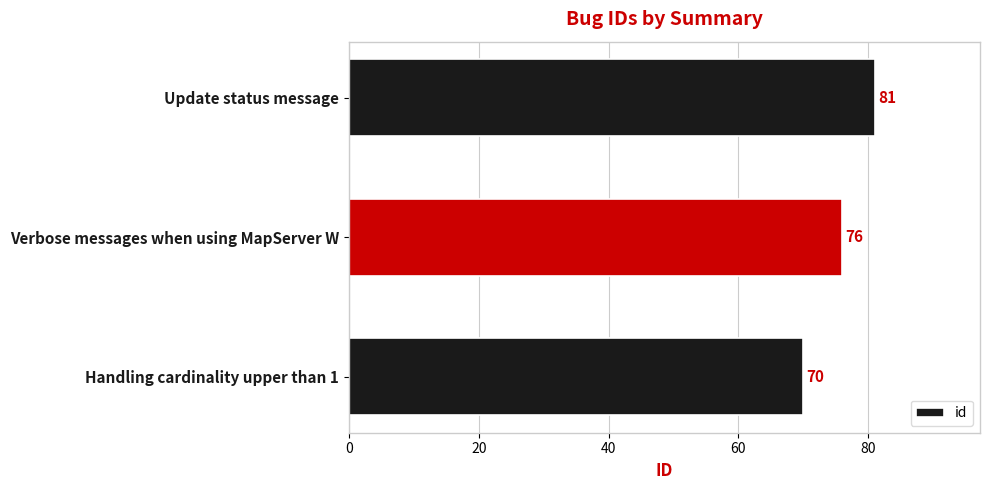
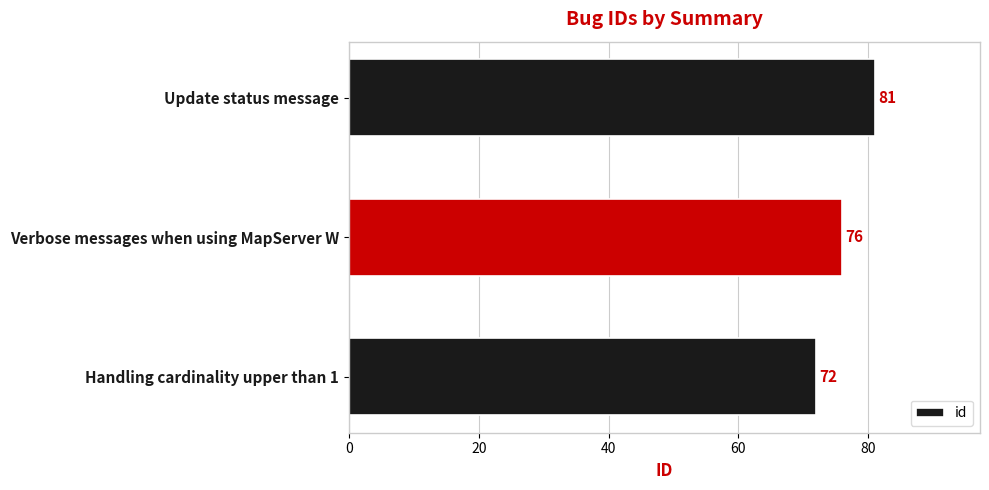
Handling cardinality upper than 1: 70 -> 72
